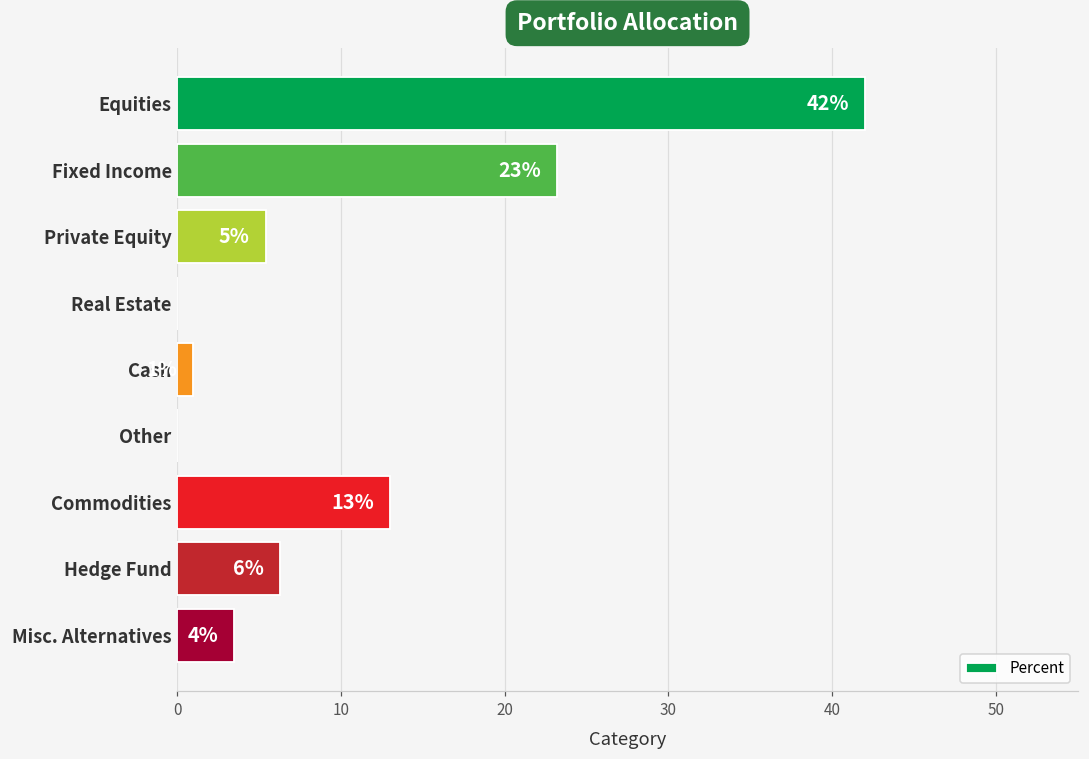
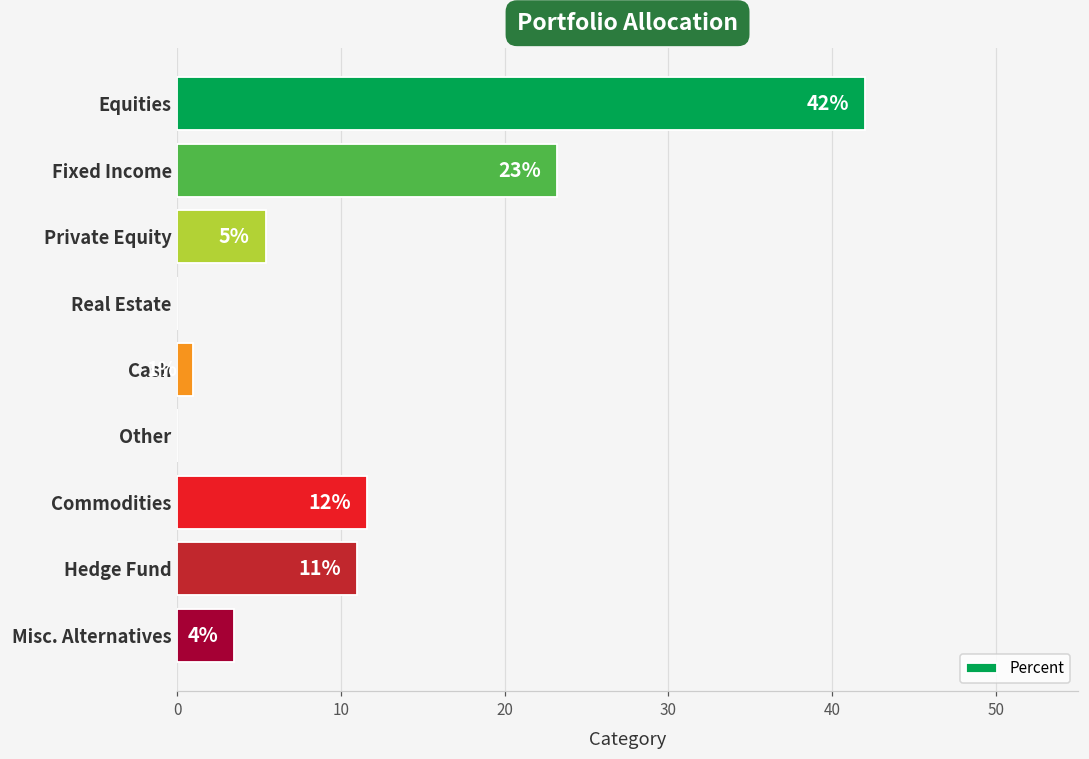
Commodities: 13% -> 12%
Hedge Fund: 6% -> 11%
